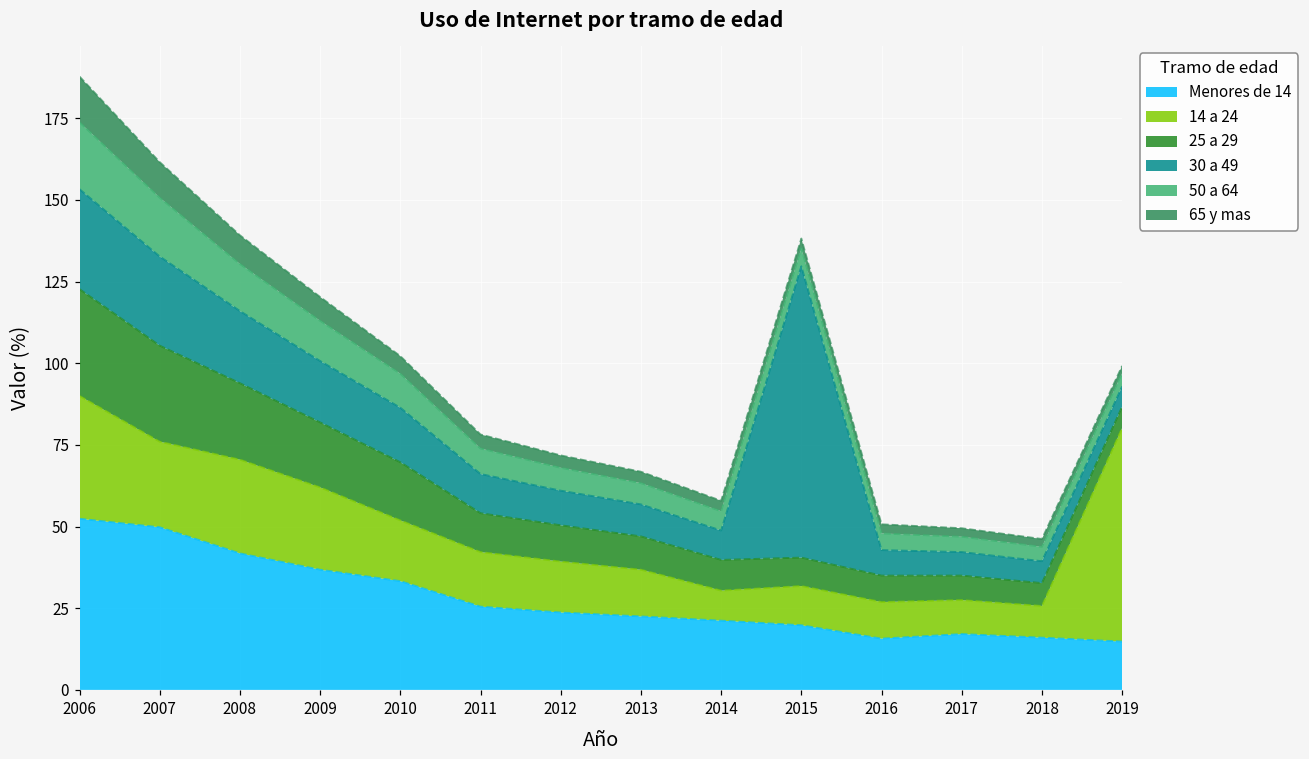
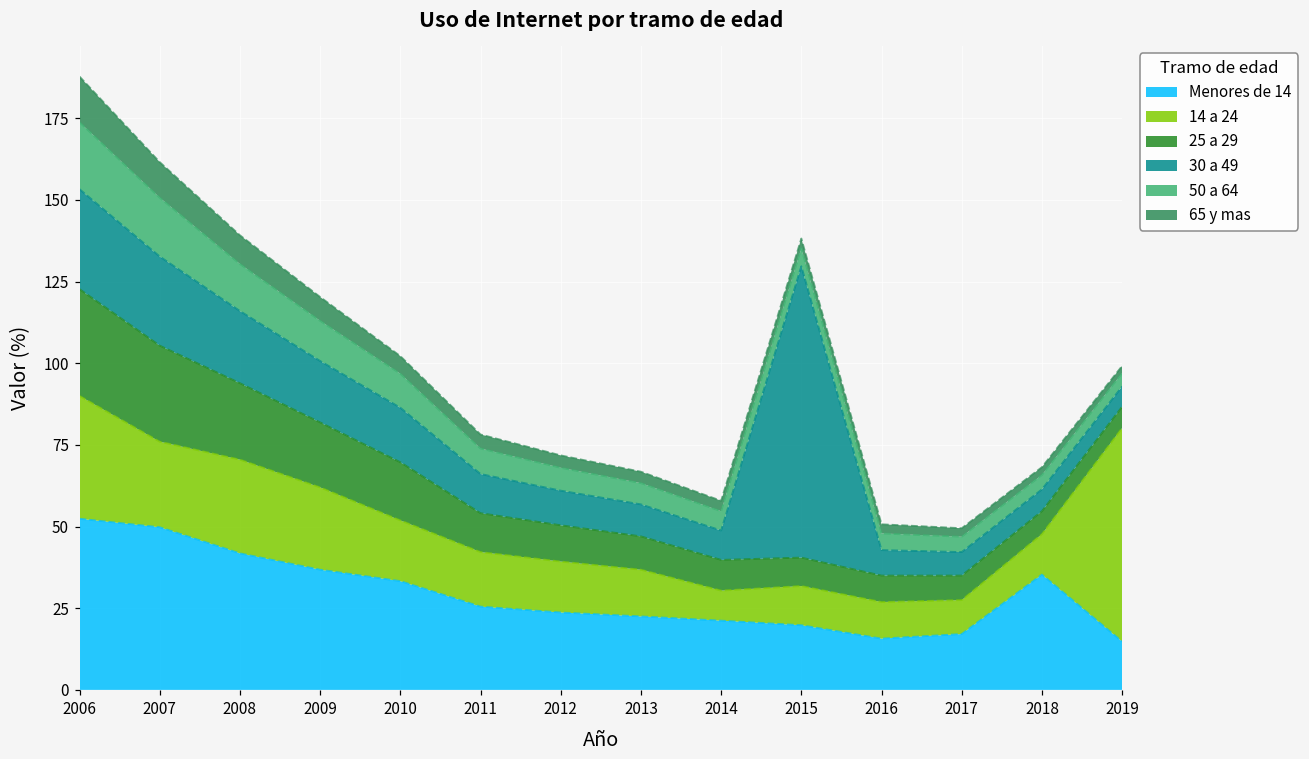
Menores de 14, 2018: 16 -> 35
14 a 24, 2018: 10 -> 12
